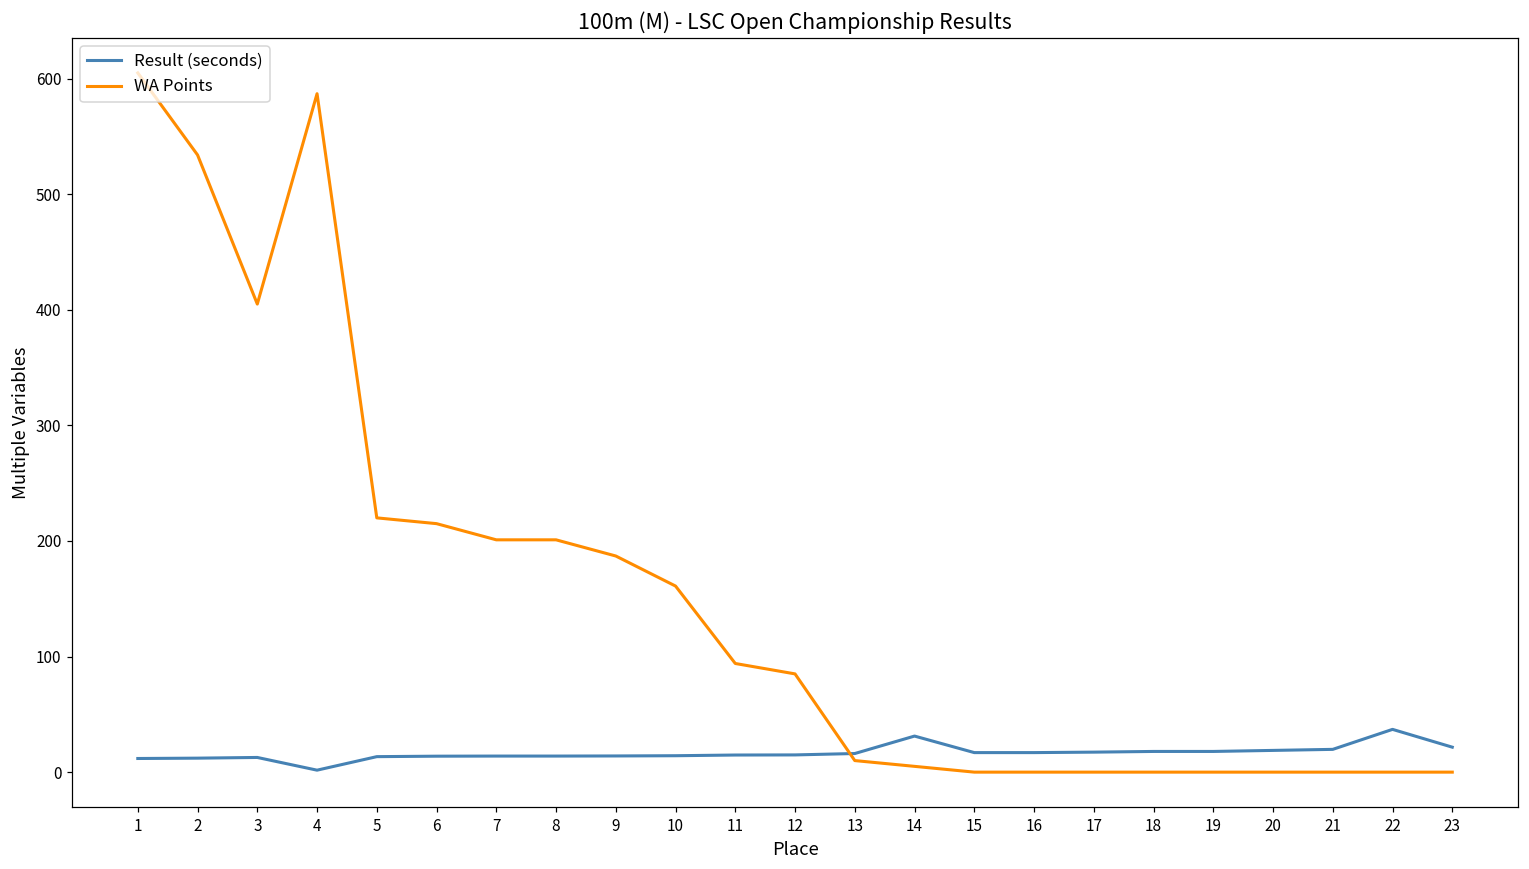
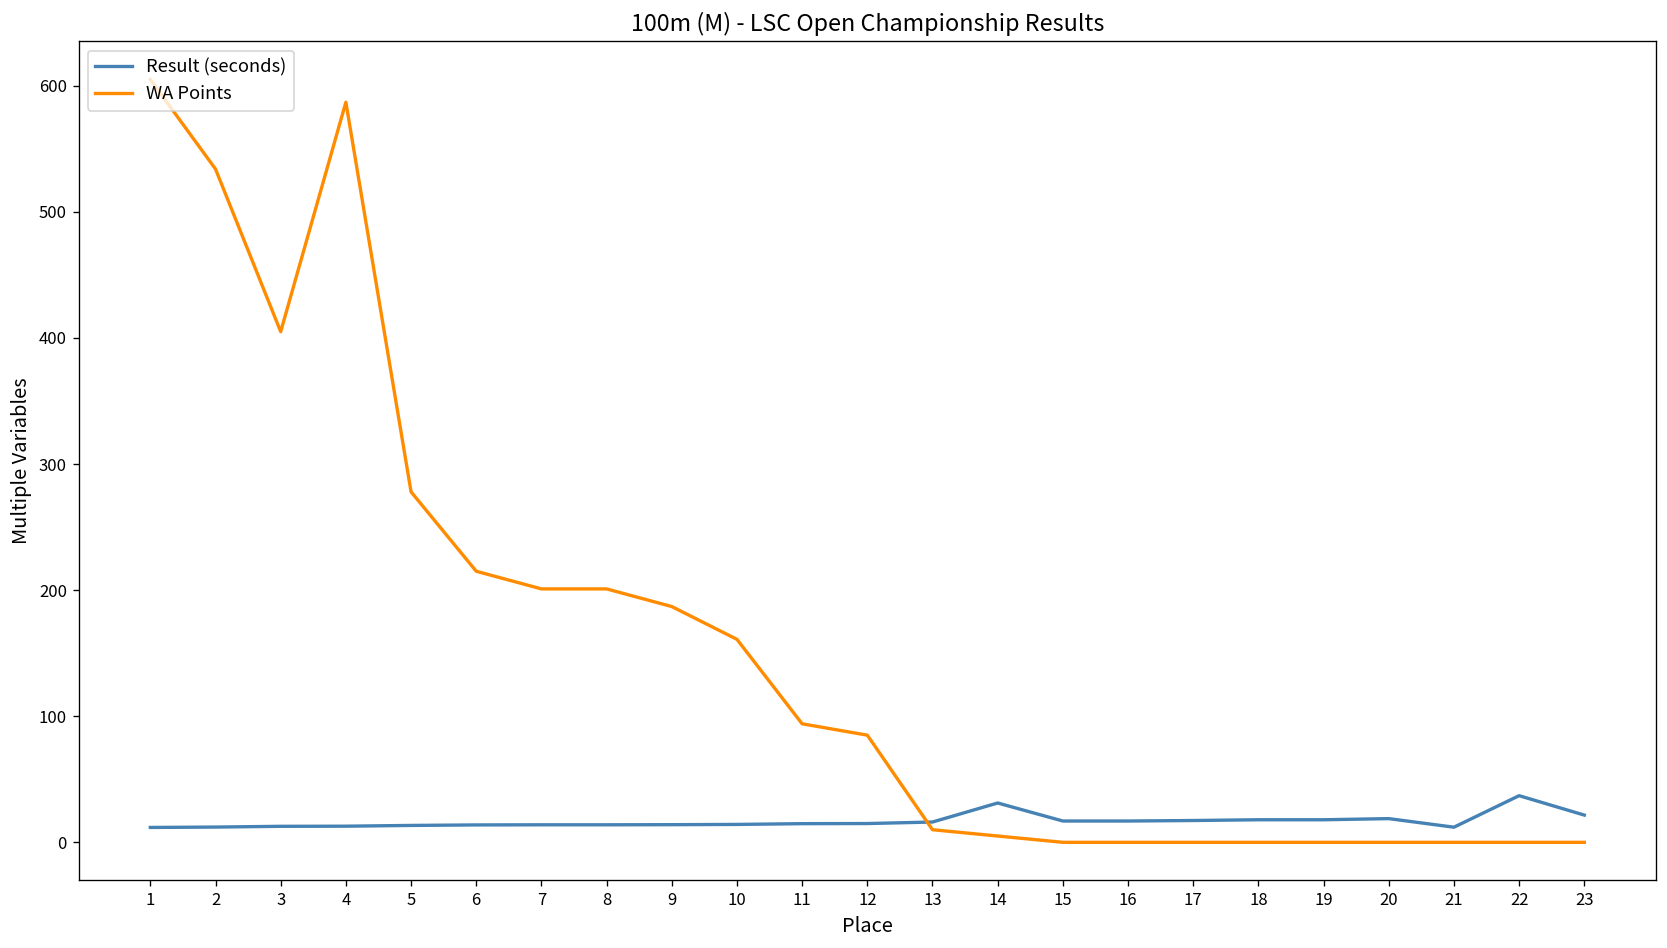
Result (seconds), 4: 2 -> 13
WA Points, 5: 220 -> 278
Result (seconds), 21: 20 -> 12
